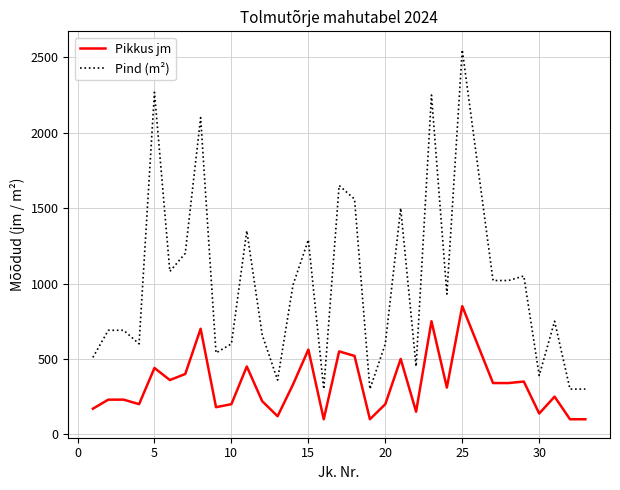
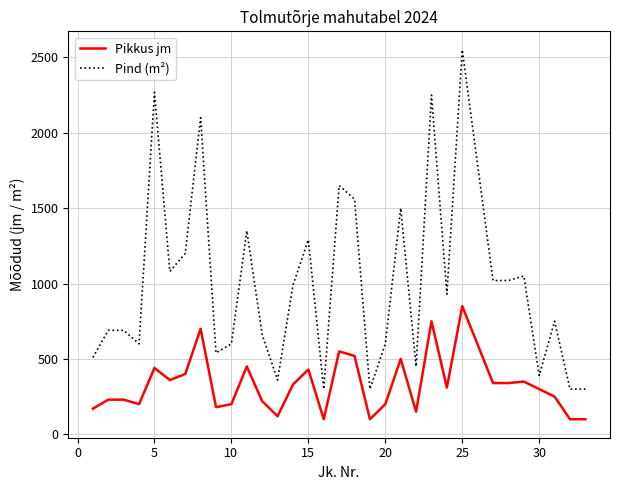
Pikkus jm, 15: 560 -> 430
Pikkus jm, 30: 140 -> 300
